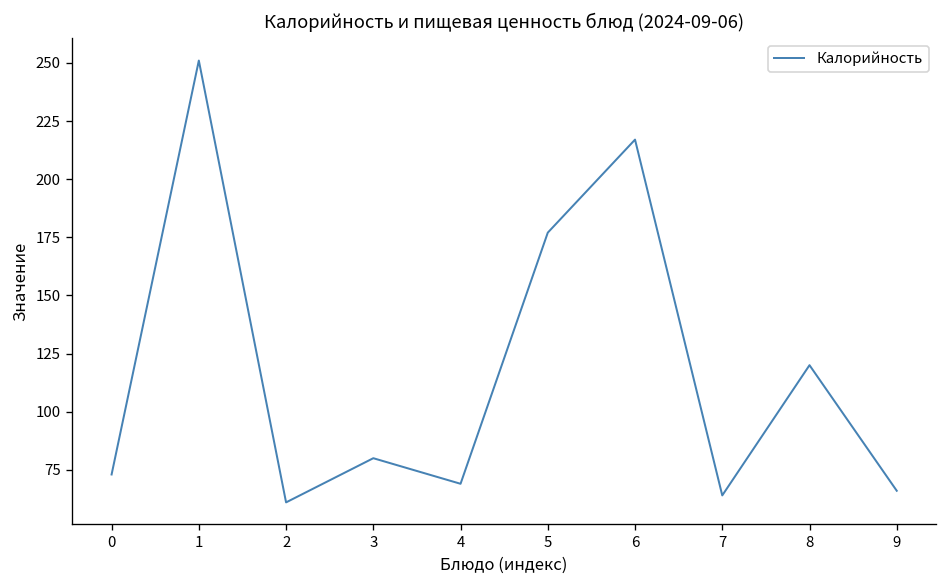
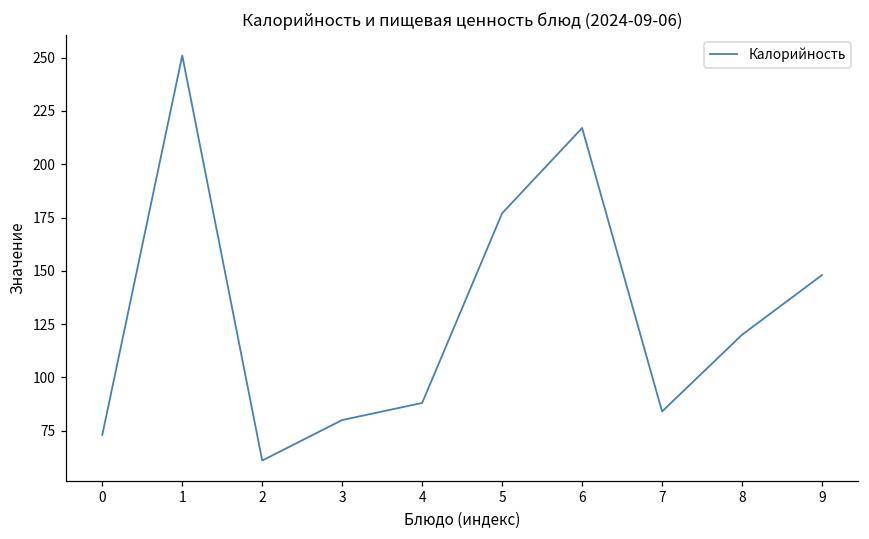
4: 69 -> 88
7: 64 -> 84
9: 66 -> 148
